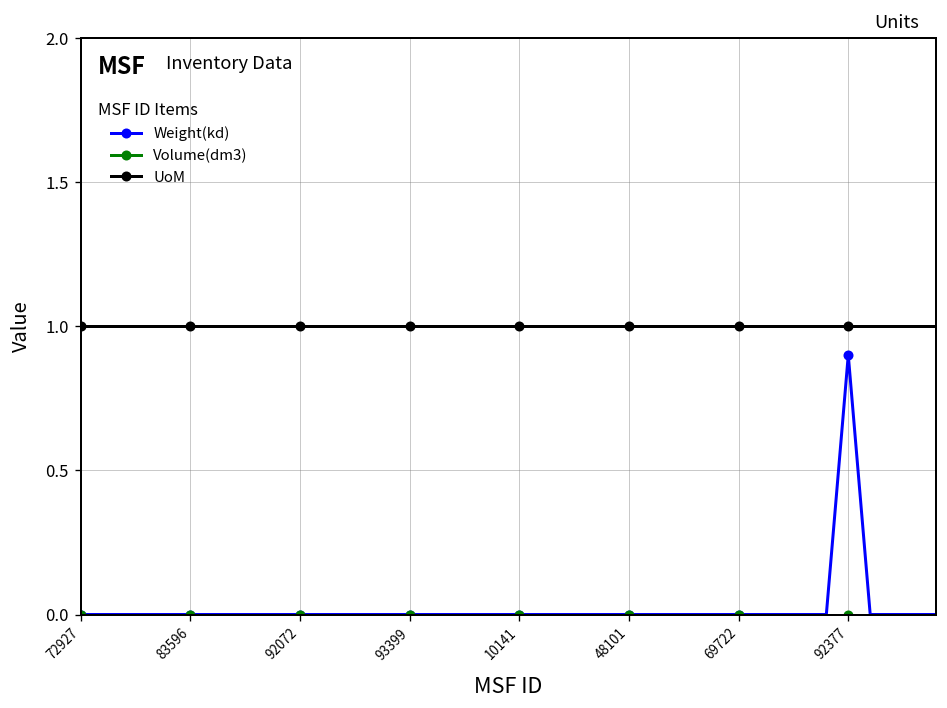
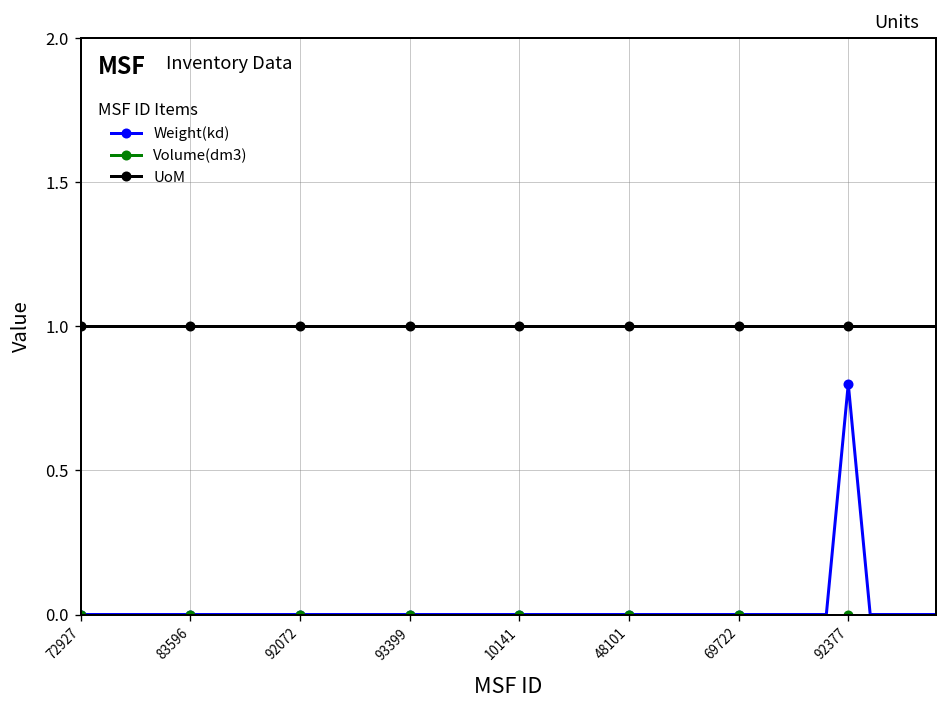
Weight(kd), 92377: 0.9 -> 0.8
